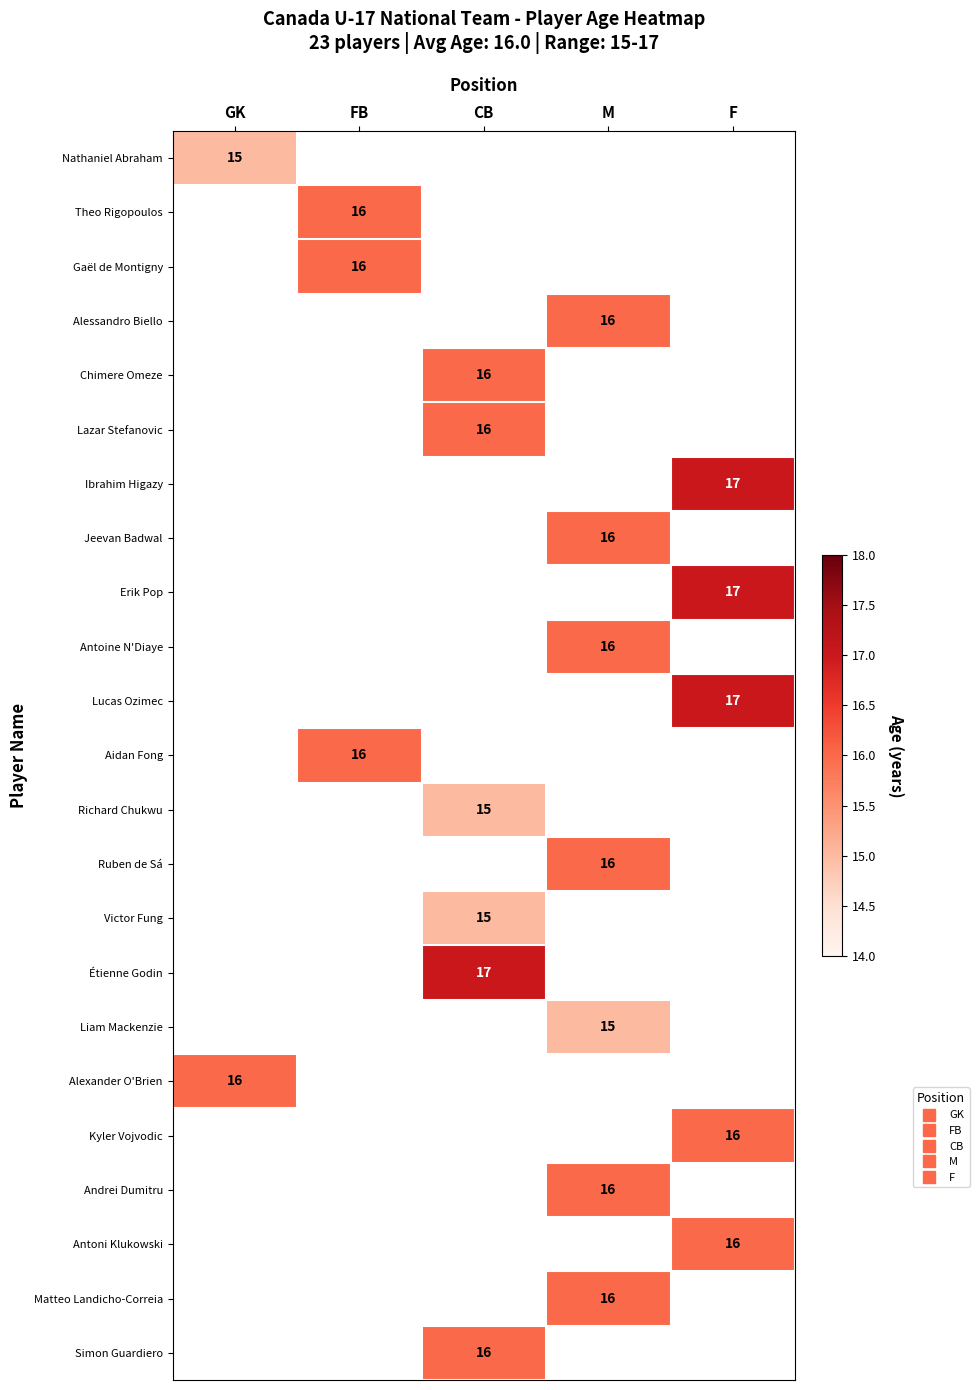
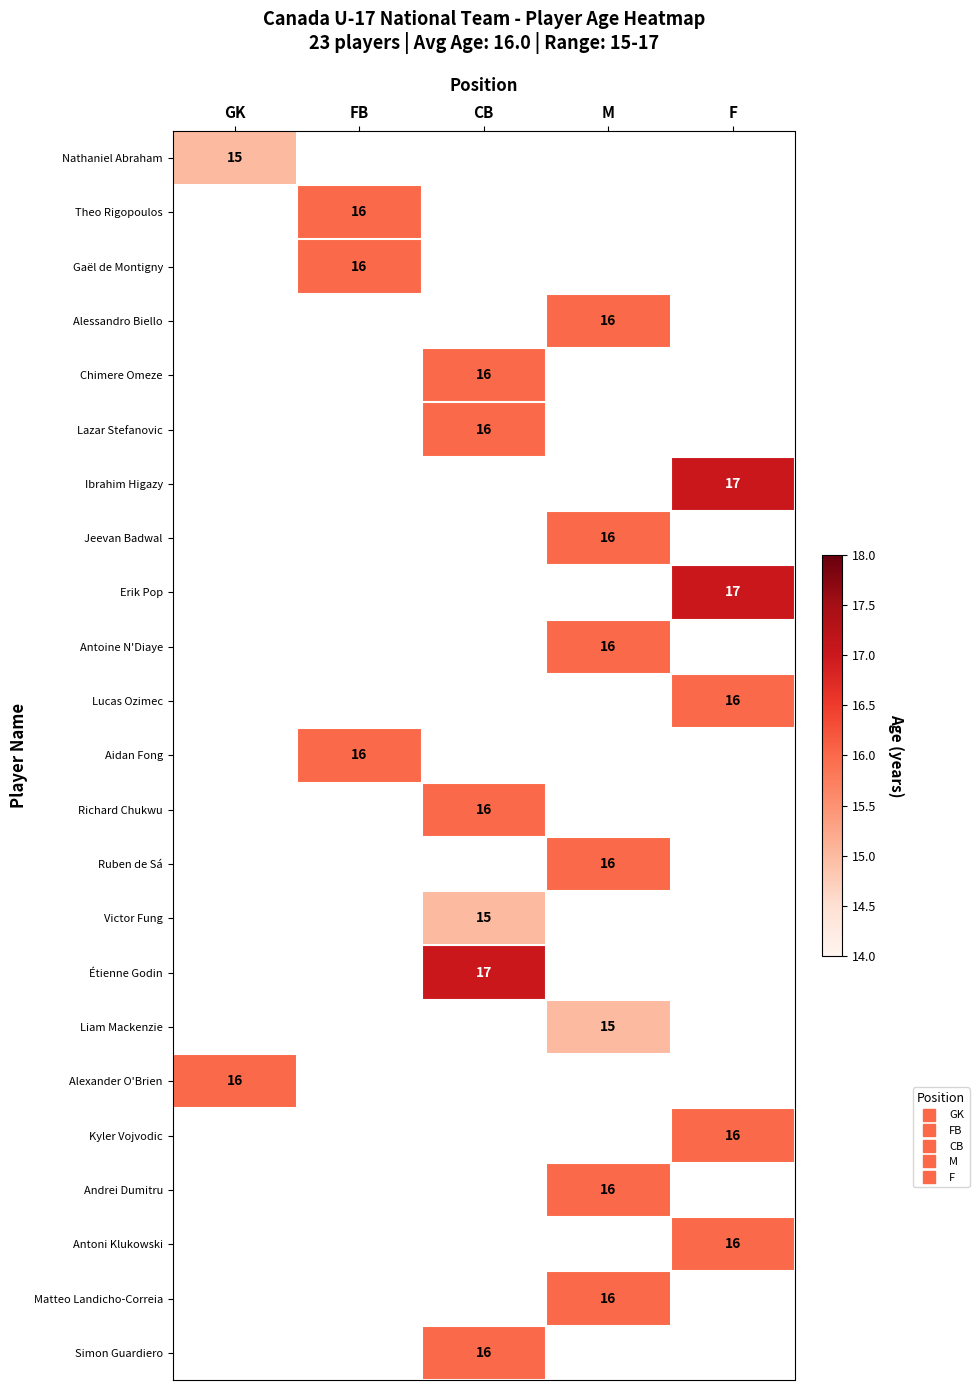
Lucas Ozimec, F: 17 -> 16
Richard Chukwu, CB: 15 -> 16
